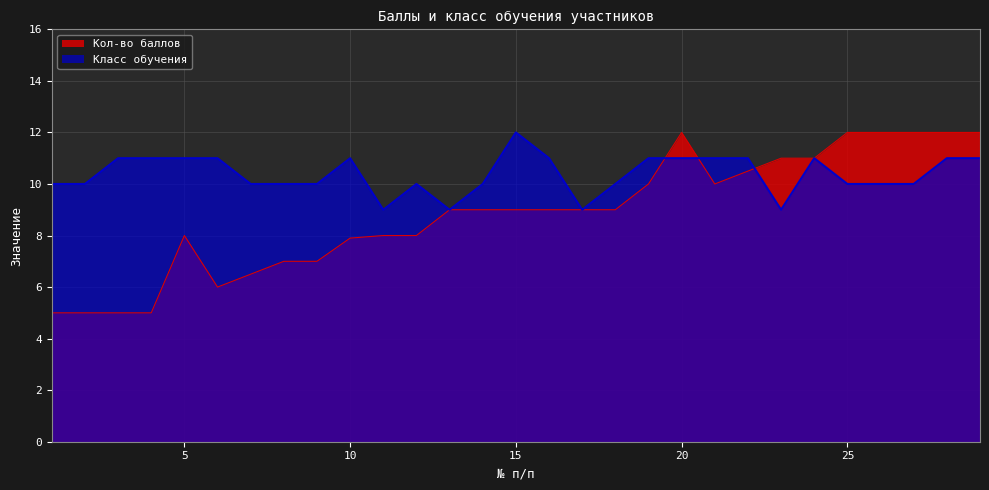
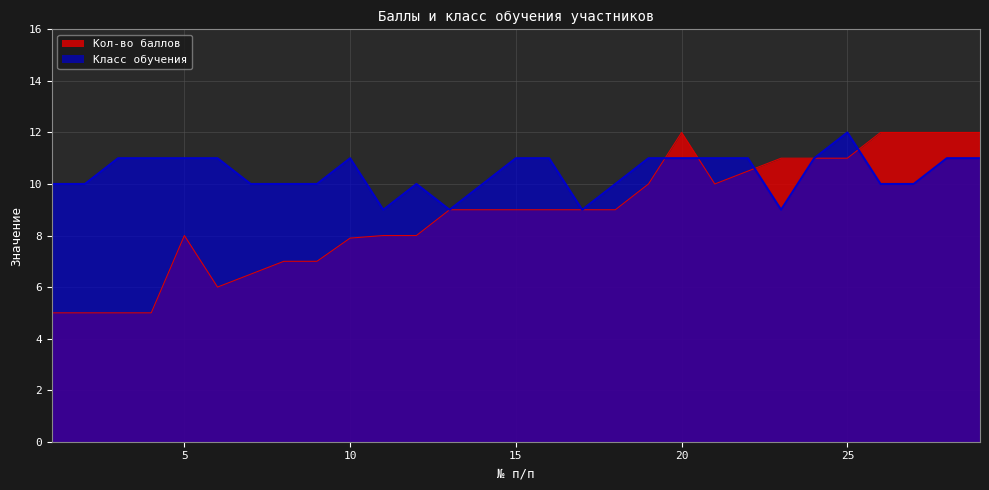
Класс обучения, 15: 12 -> 11
Кол-во баллов, 25: 12 -> 11
Класс обучения, 25: 10 -> 12
